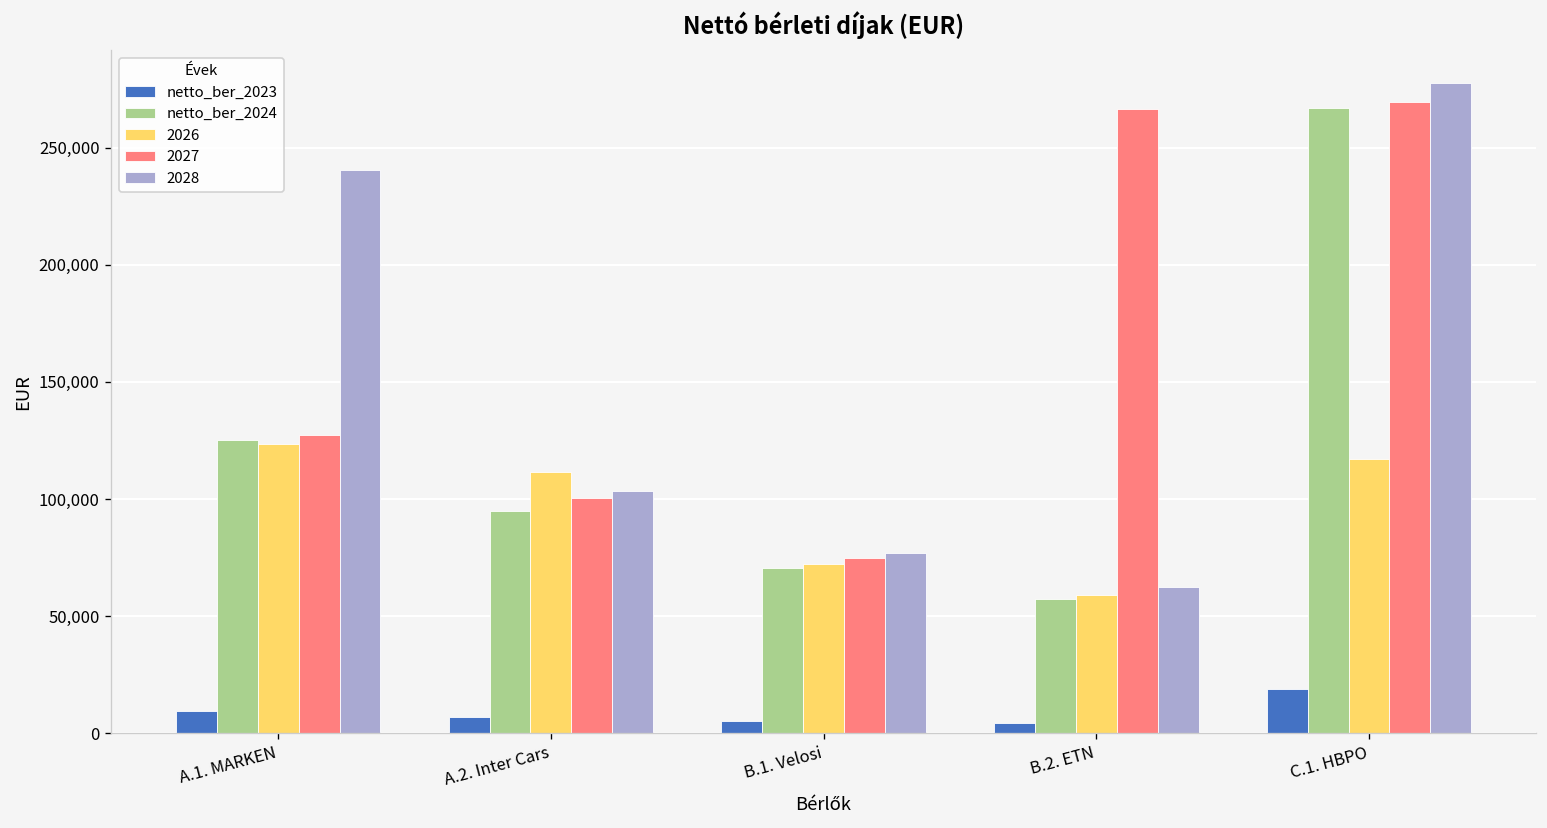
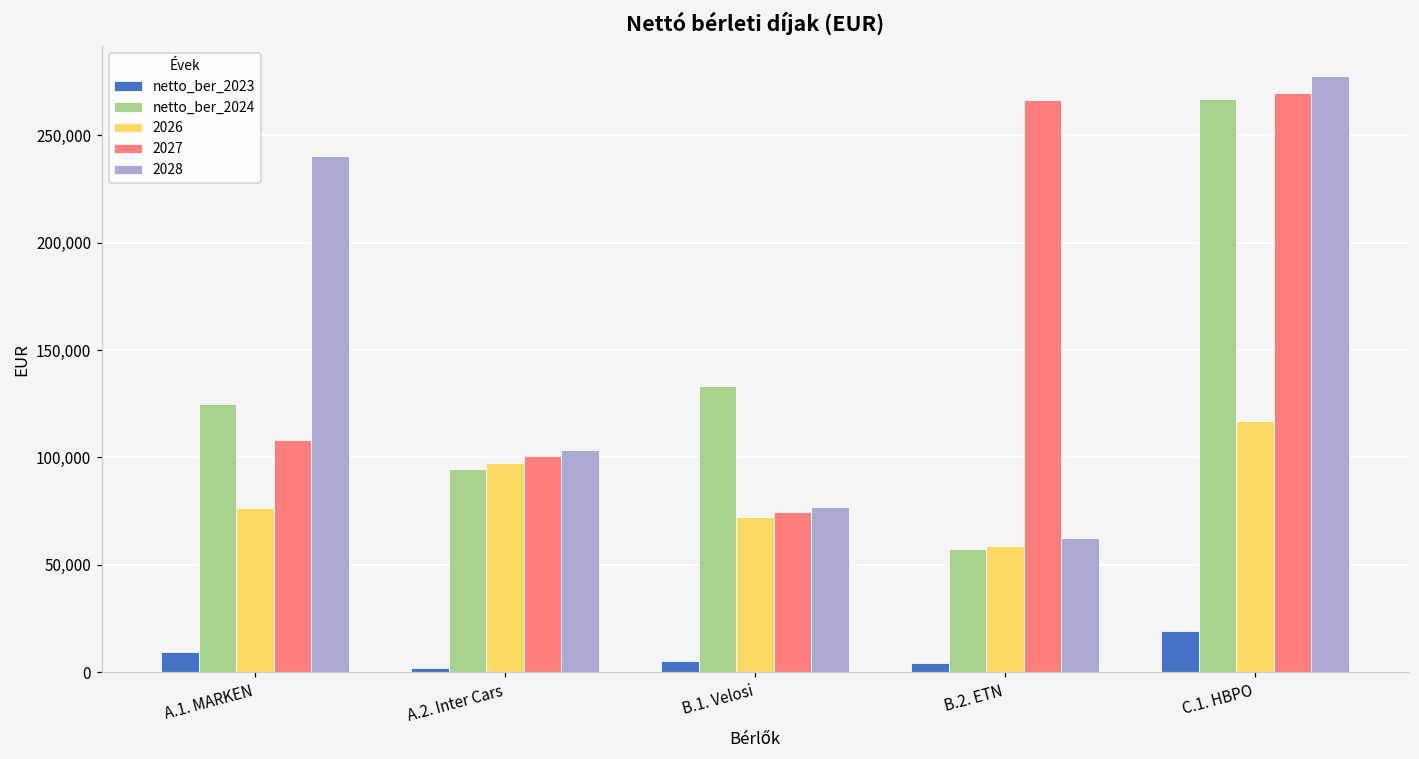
2026, A.1. MARKEN: 123,000 -> 76,000
2027, A.1. MARKEN: 127,000 -> 108,000
netto_ber_2023, A.2. Inter Cars: 7,000 -> 2,000
2026, A.2. Inter Cars: 112,000 -> 98,000
netto_ber_2024, B.1. Velosi: 70,000 -> 133,000
